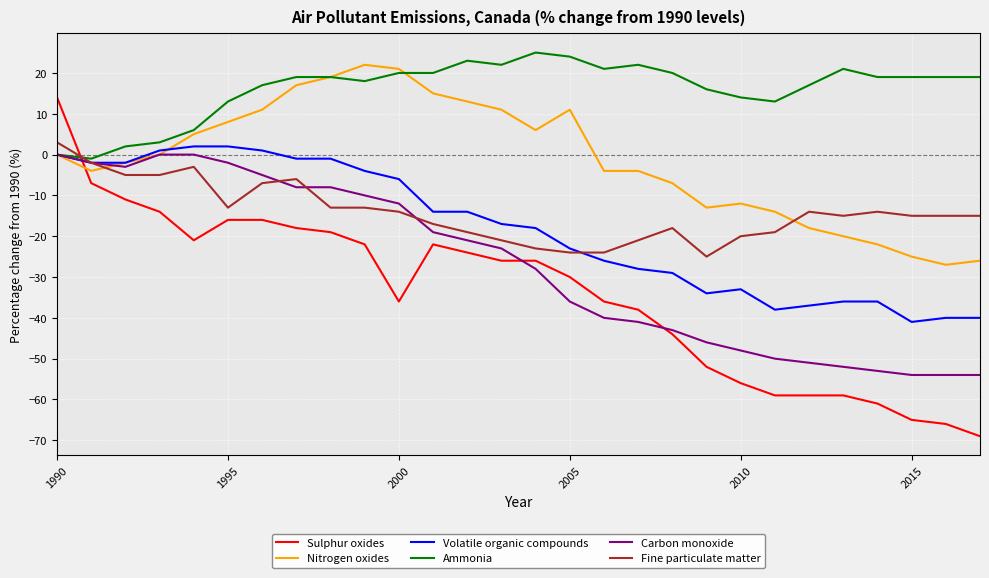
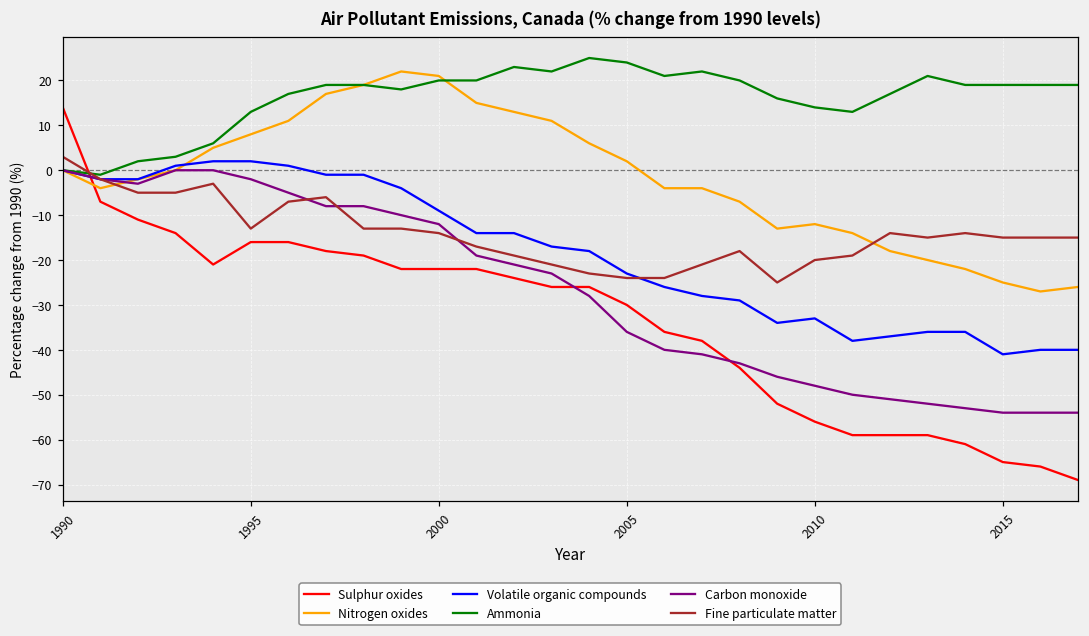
Sulphur oxides, 2000: -36 -> -22
Volatile organic compounds, 2000: -6 -> -9
Nitrogen oxides, 2005: 11 -> 2
